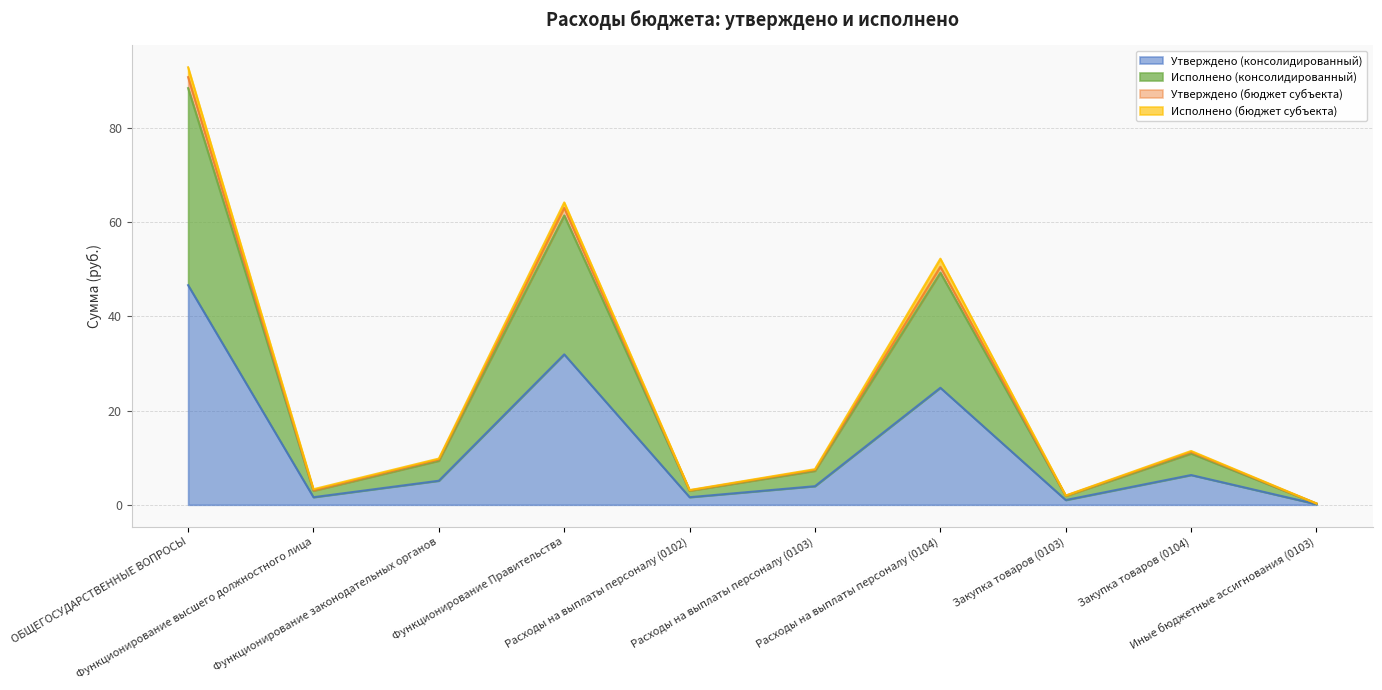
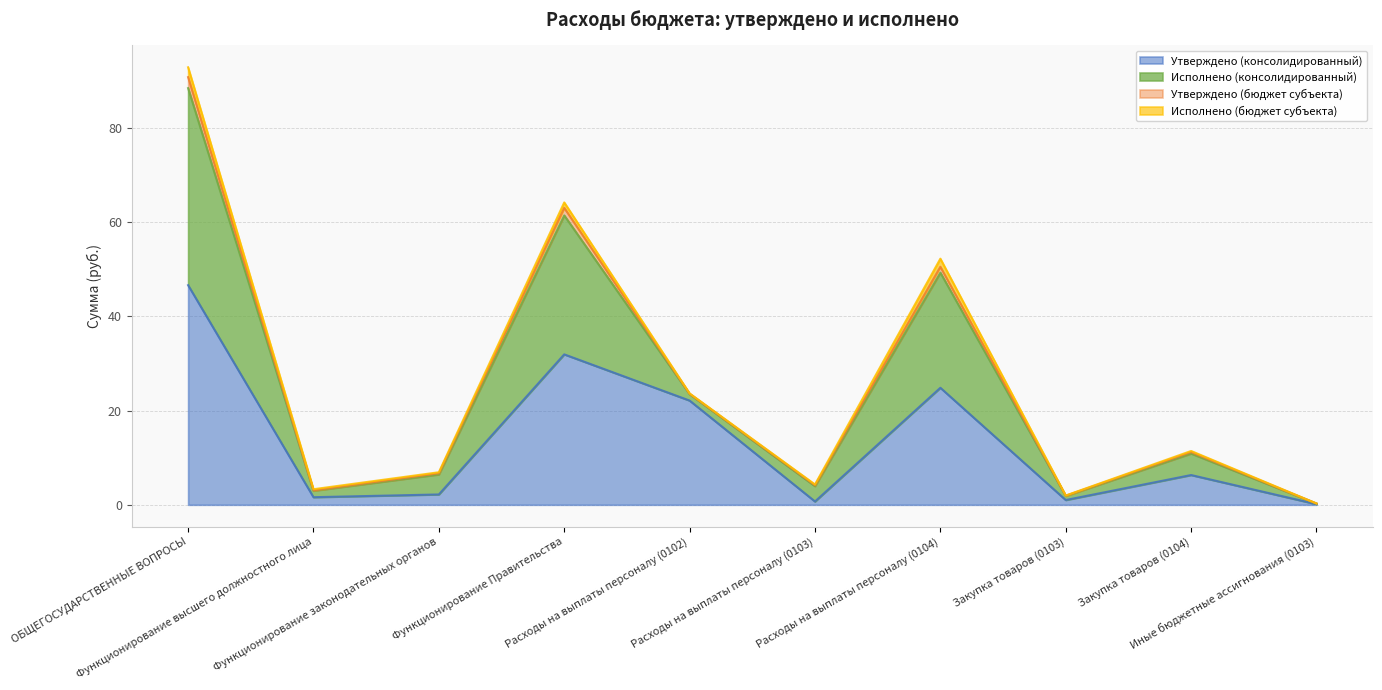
Утверждено (консолидированный), Функционирование законодательных органов: 5 -> 2
Утверждено (консолидированный), Расходы на выплаты персоналу (0102): 2 -> 22
Утверждено (консолидированный), Расходы на выплаты персоналу (0103): 4 -> 1
